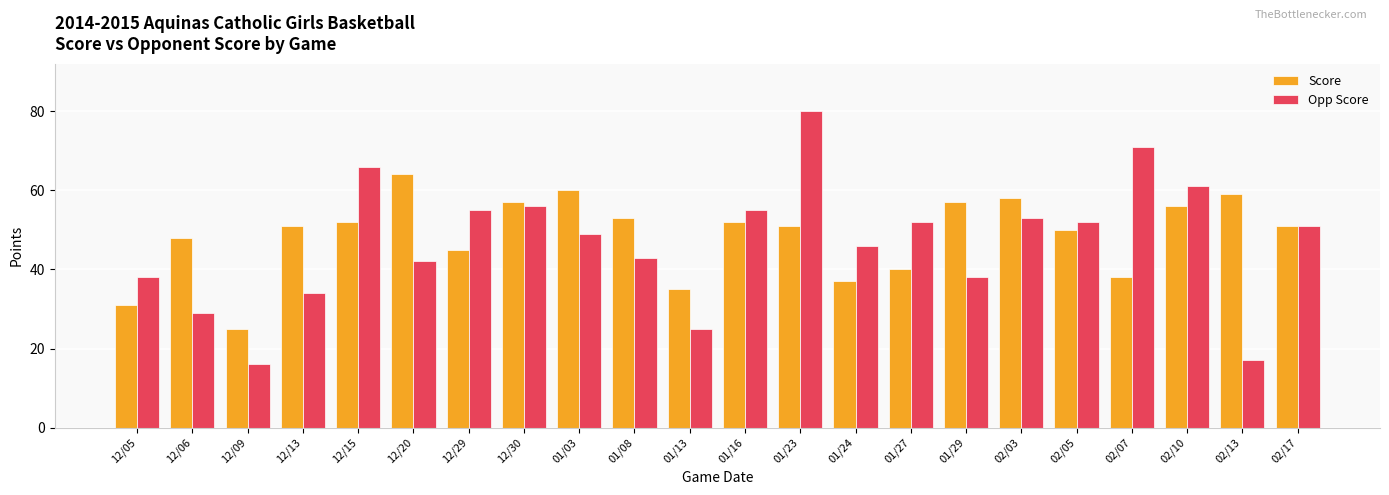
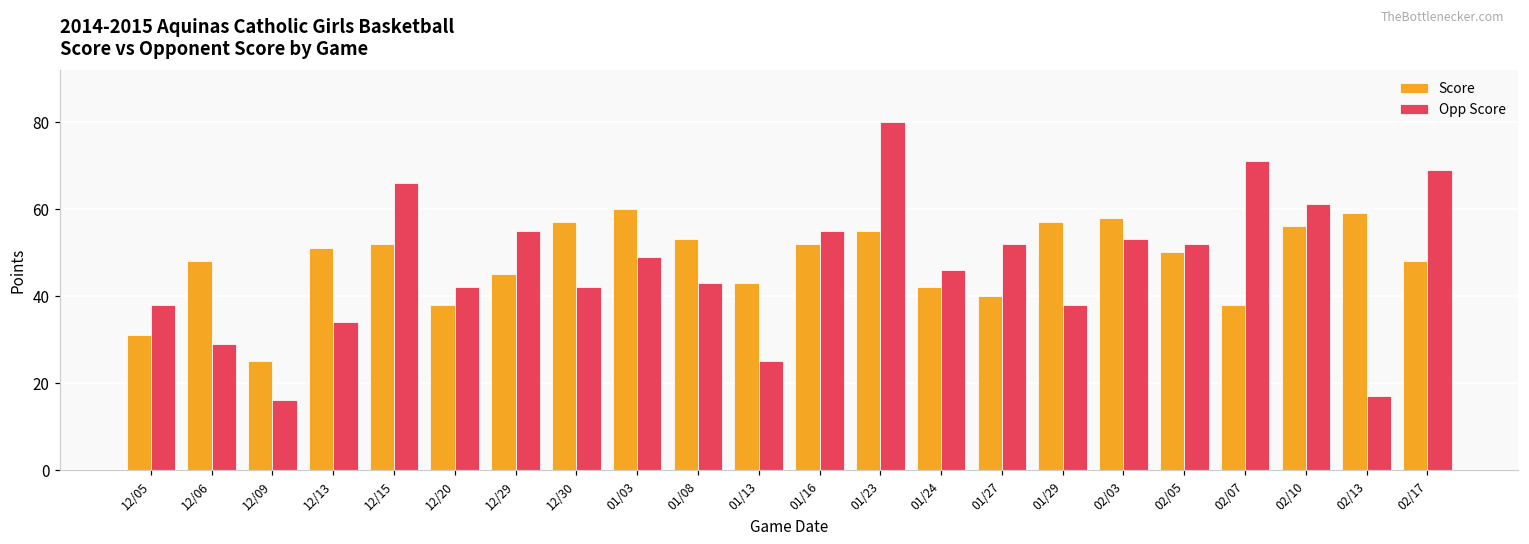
Score, 12/20: 64 -> 38
Opp Score, 12/30: 56 -> 42
Score, 01/13: 35 -> 43
Score, 01/23: 51 -> 55
Score, 01/24: 37 -> 42
Score, 02/17: 51 -> 48
Opp Score, 02/17: 51 -> 69
